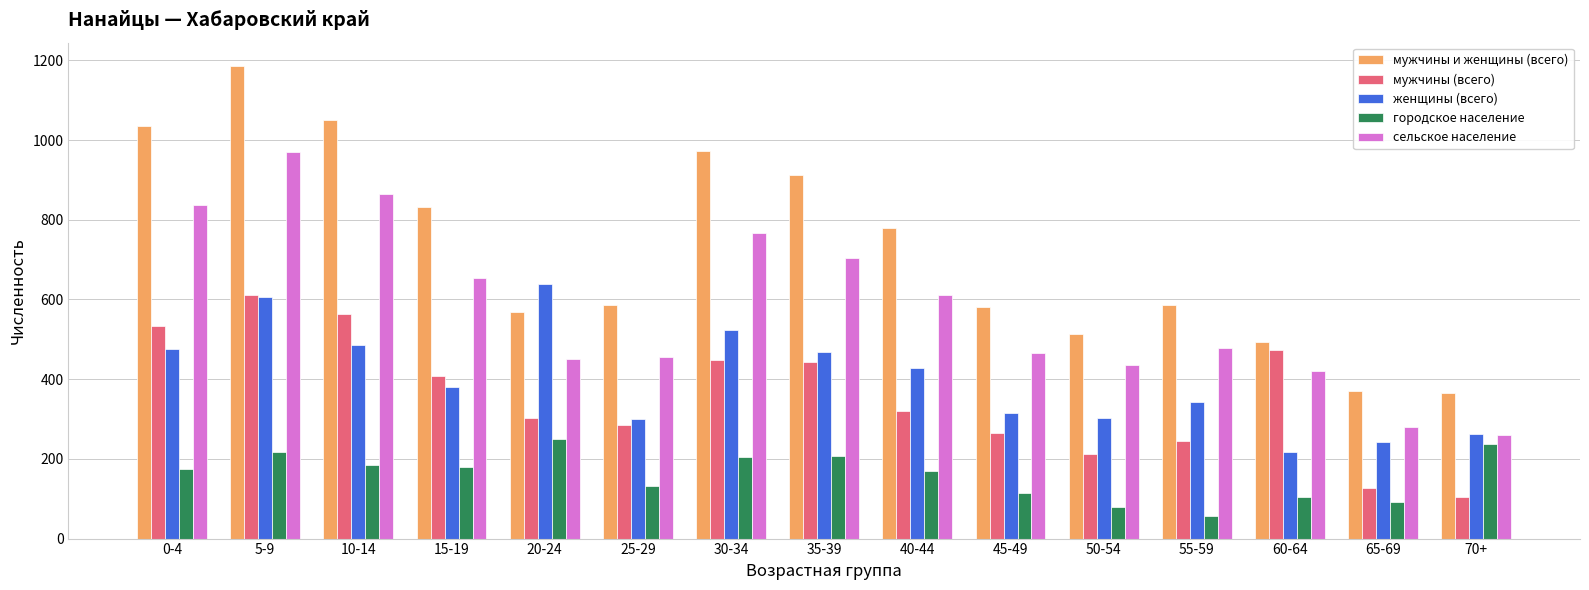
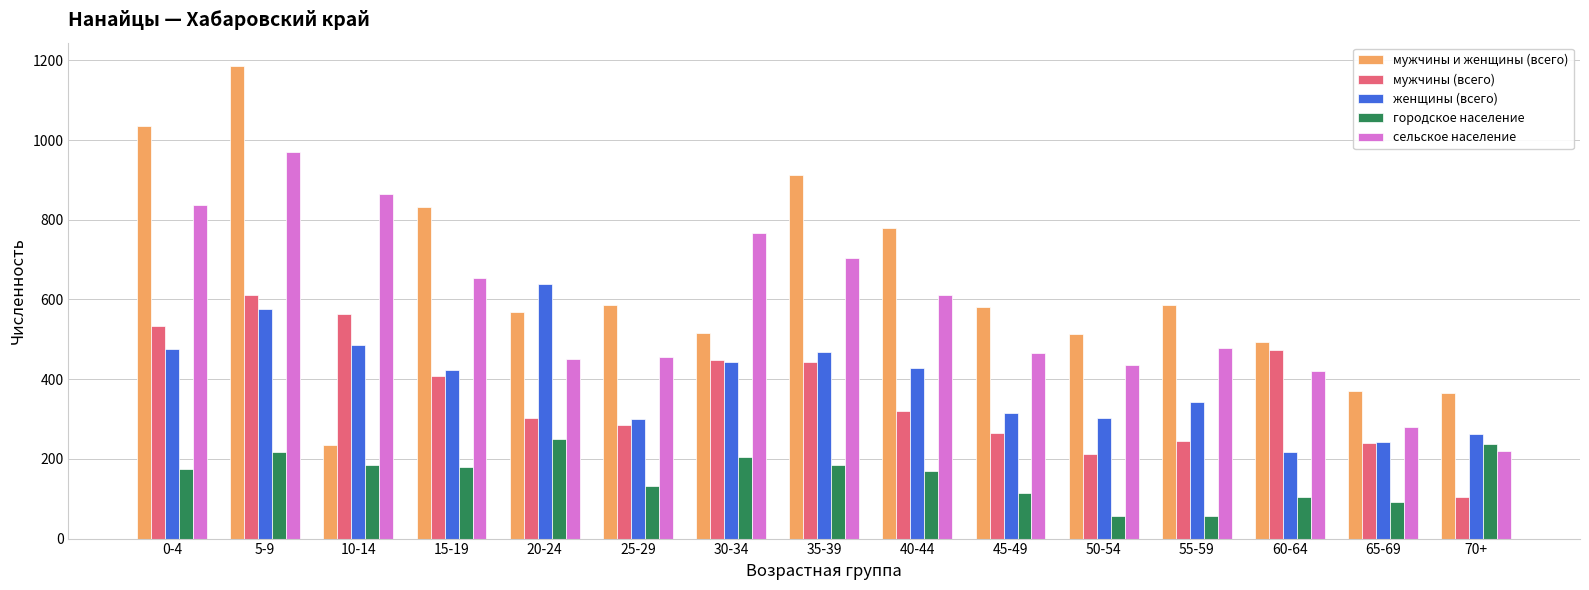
женщины (всего), 5-9: 610 -> 580
мужчины и женщины (всего), 10-14: 1050 -> 240
женщины (всего), 15-19: 380 -> 420
мужчины и женщины (всего), 30-34: 970 -> 520
женщины (всего), 30-34: 520 -> 440
городское население, 35-39: 210 -> 180
городское население, 50-54: 80 -> 60
мужчины (всего), 65-69: 130 -> 240
сельское население, 70+: 260 -> 220
